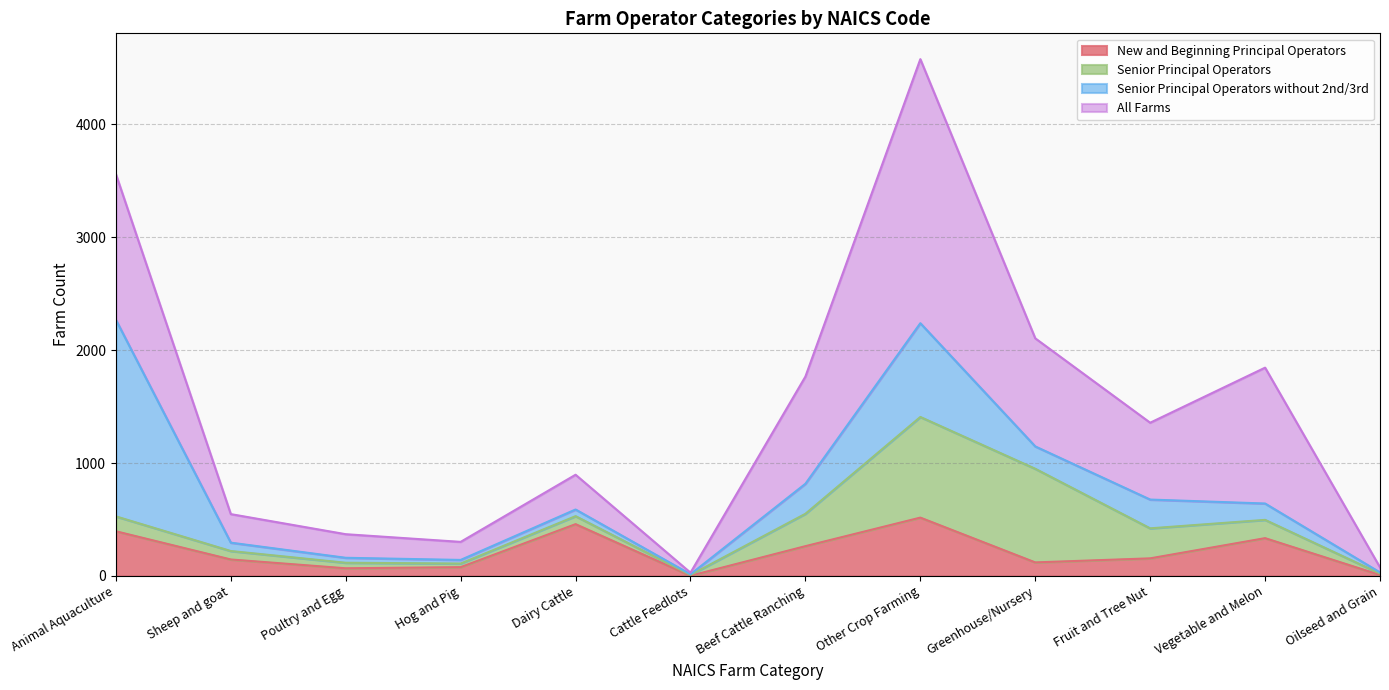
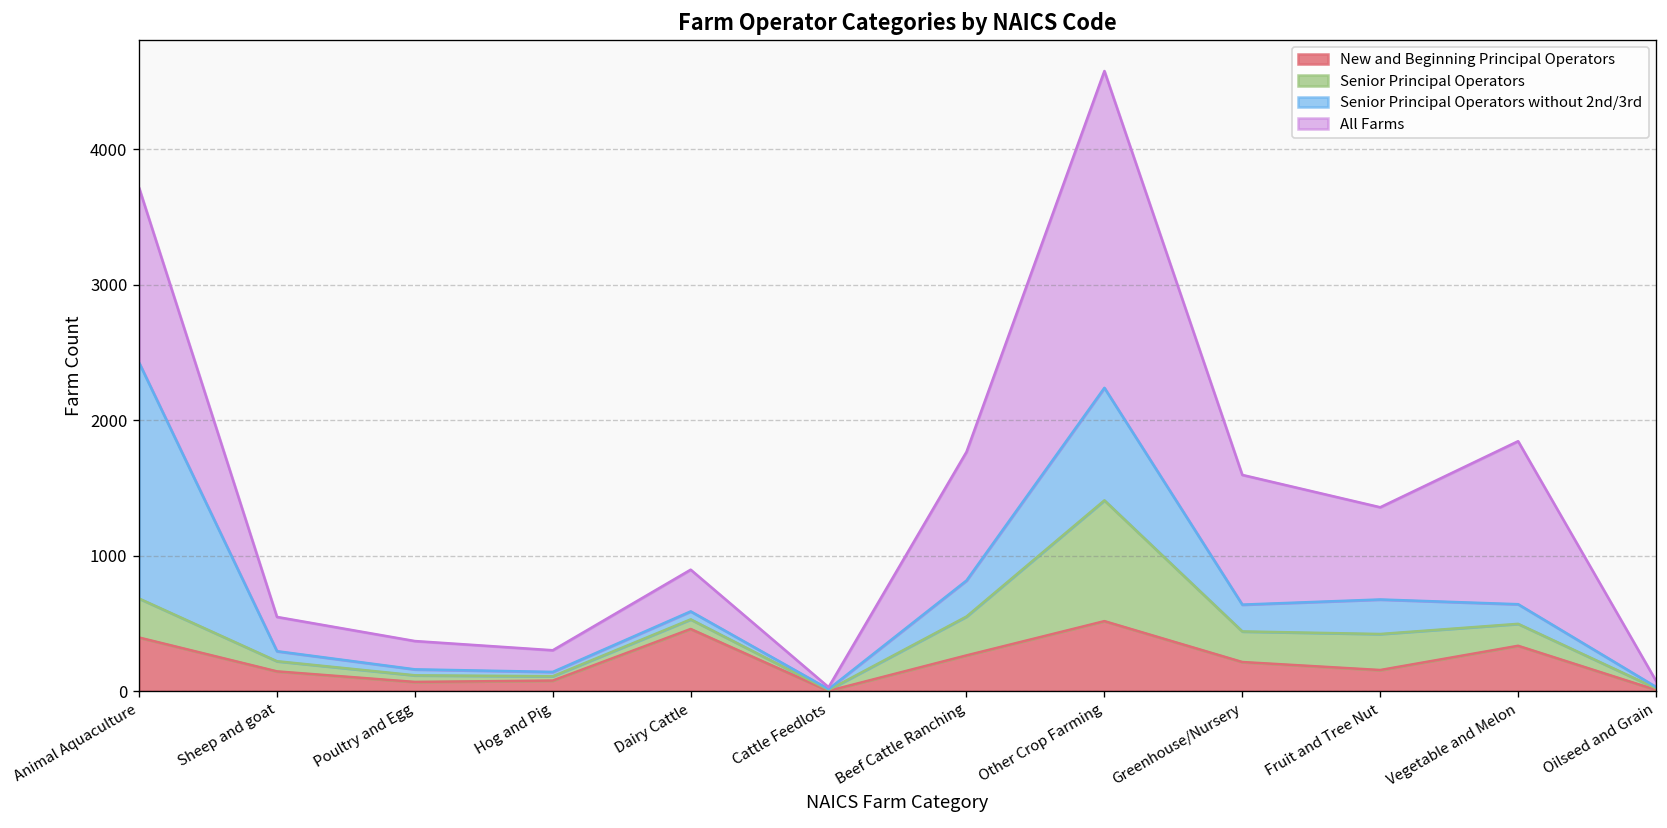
Senior Principal Operators, Animal Aquaculture: 130 -> 290
New and Beginning Principal Operators, Greenhouse/Nursery: 120 -> 210
Senior Principal Operators, Greenhouse/Nursery: 830 -> 230
